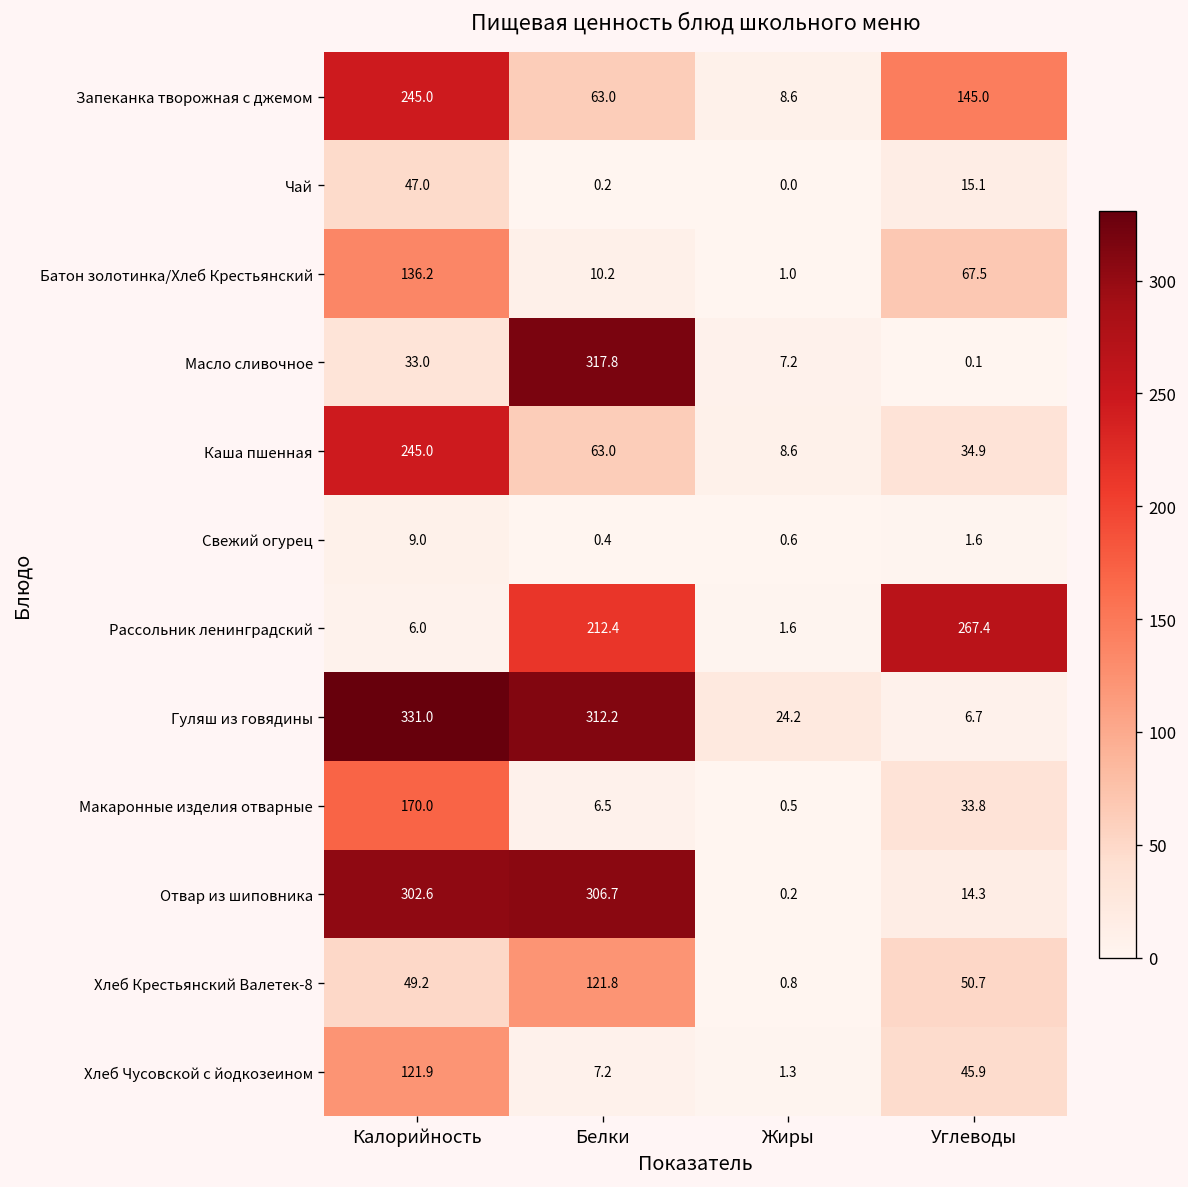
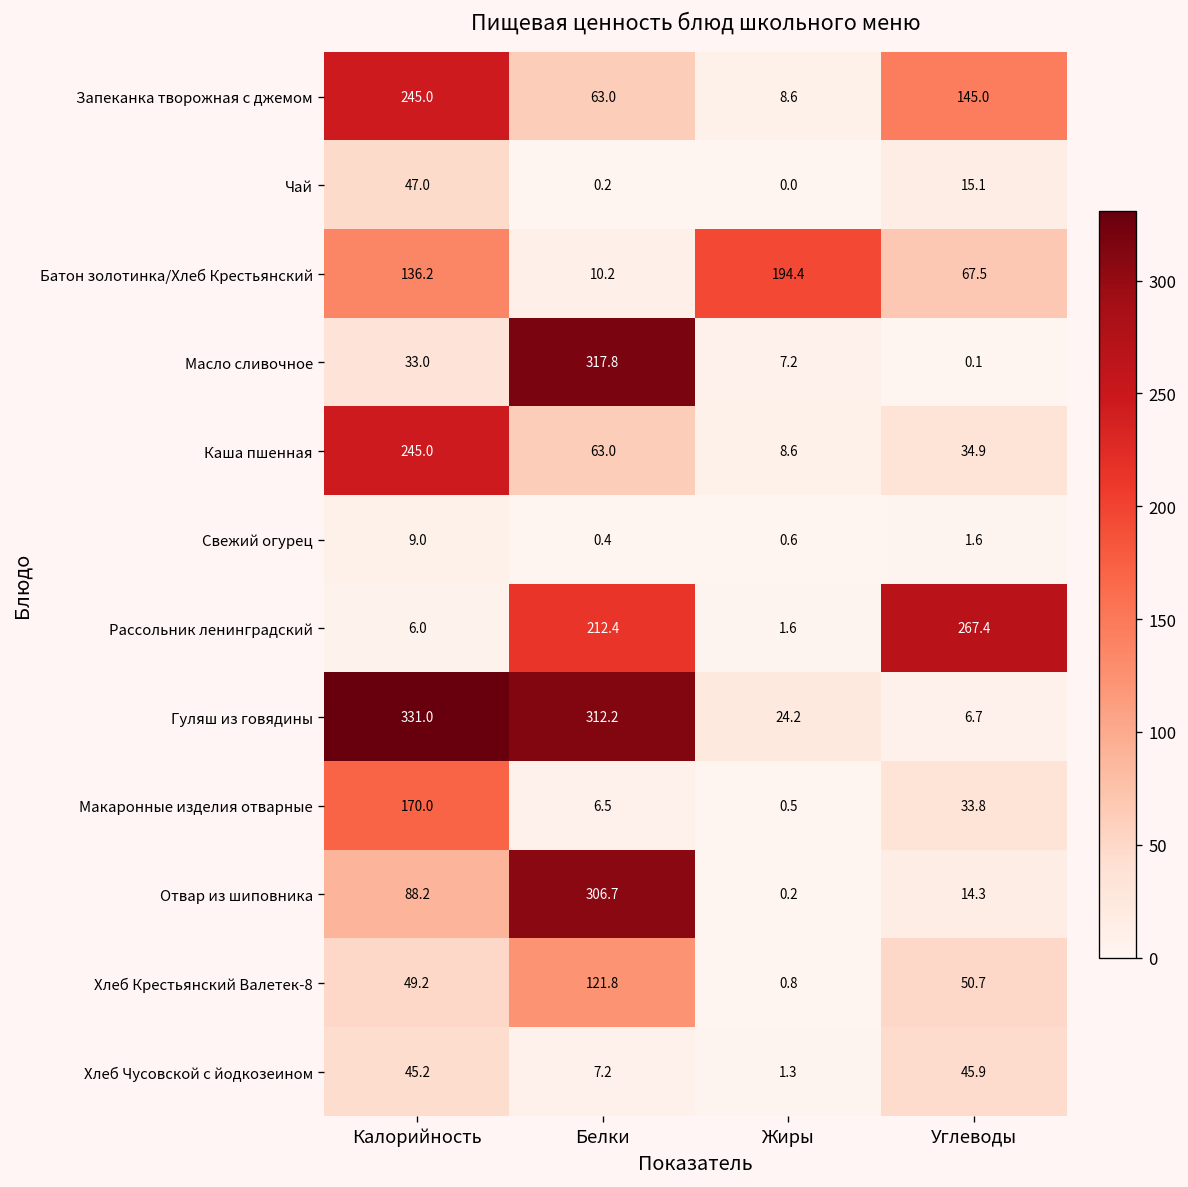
Батон золотинка/Хлеб Крестьянский, Жиры: 1.0 -> 194.4
Отвар из шиповника, Калорийность: 302.6 -> 88.2
Хлеб Чусовской с йодкозеином, Калорийность: 121.9 -> 45.2
